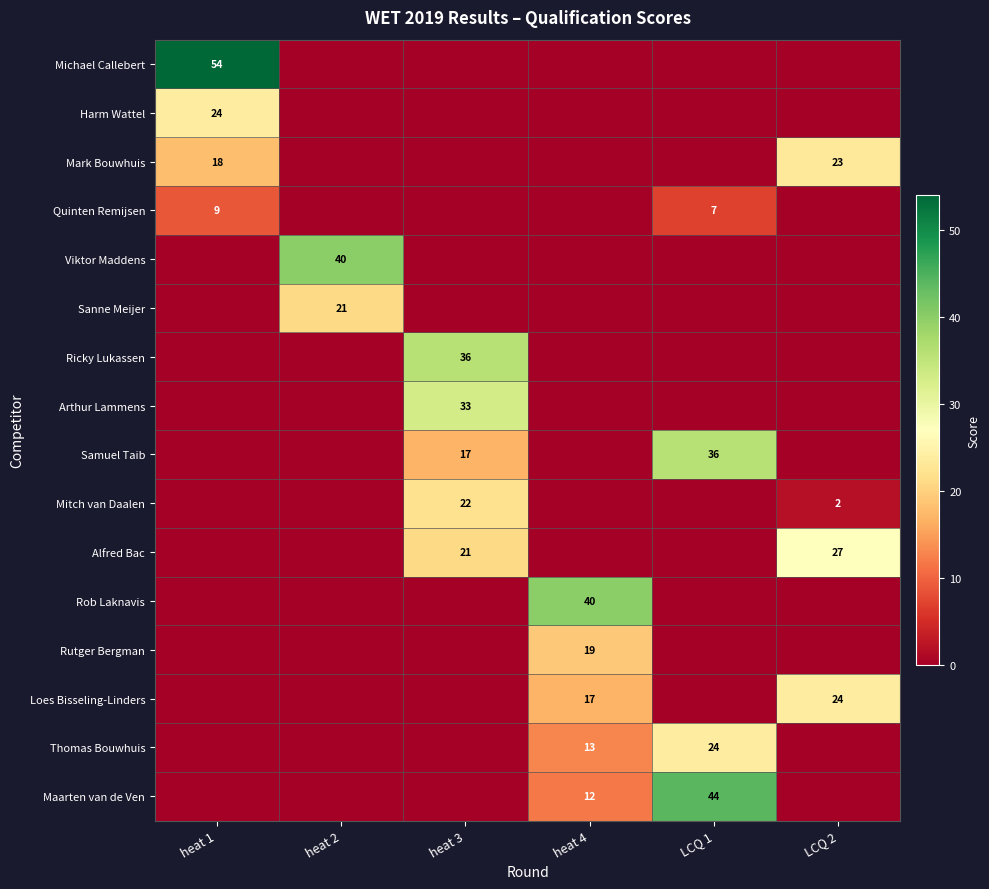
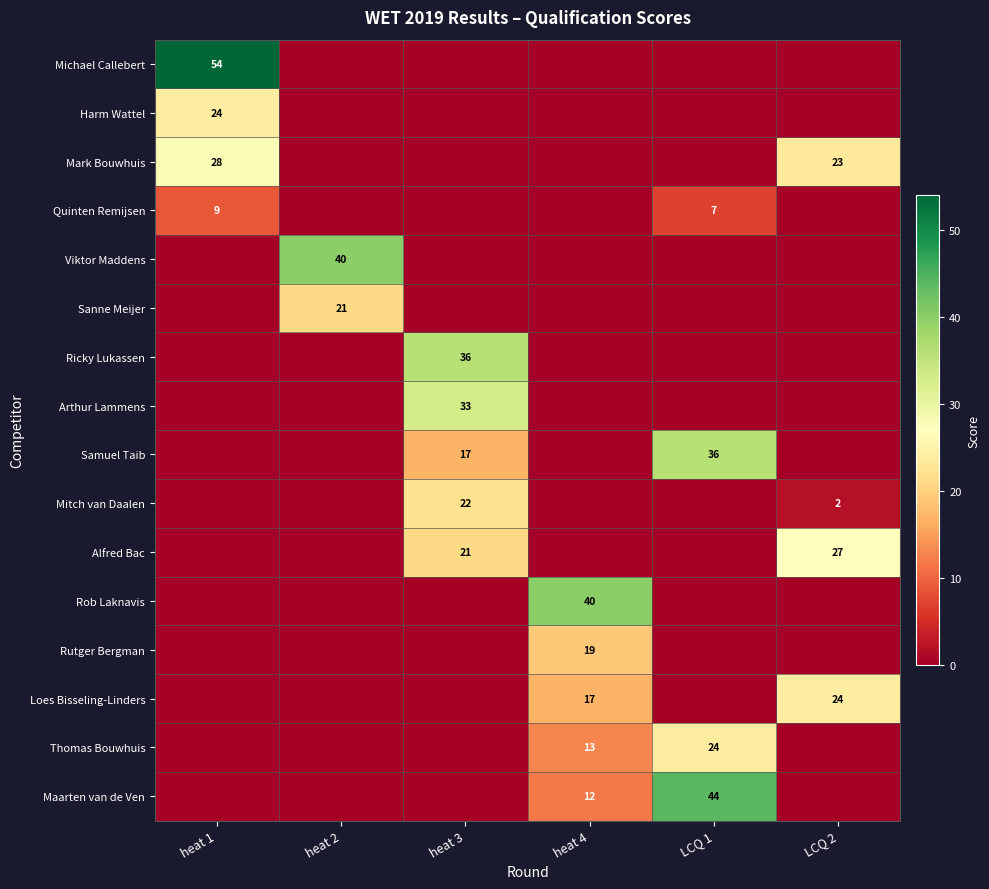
Mark Bouwhuis, heat 1: 18 -> 28
